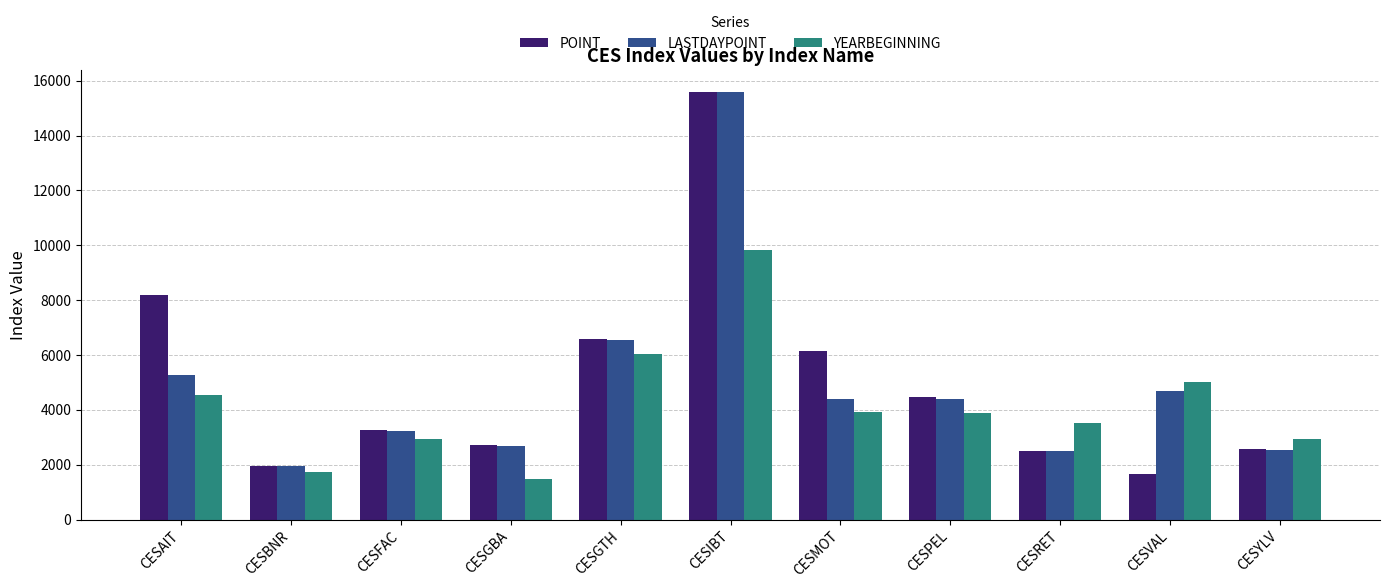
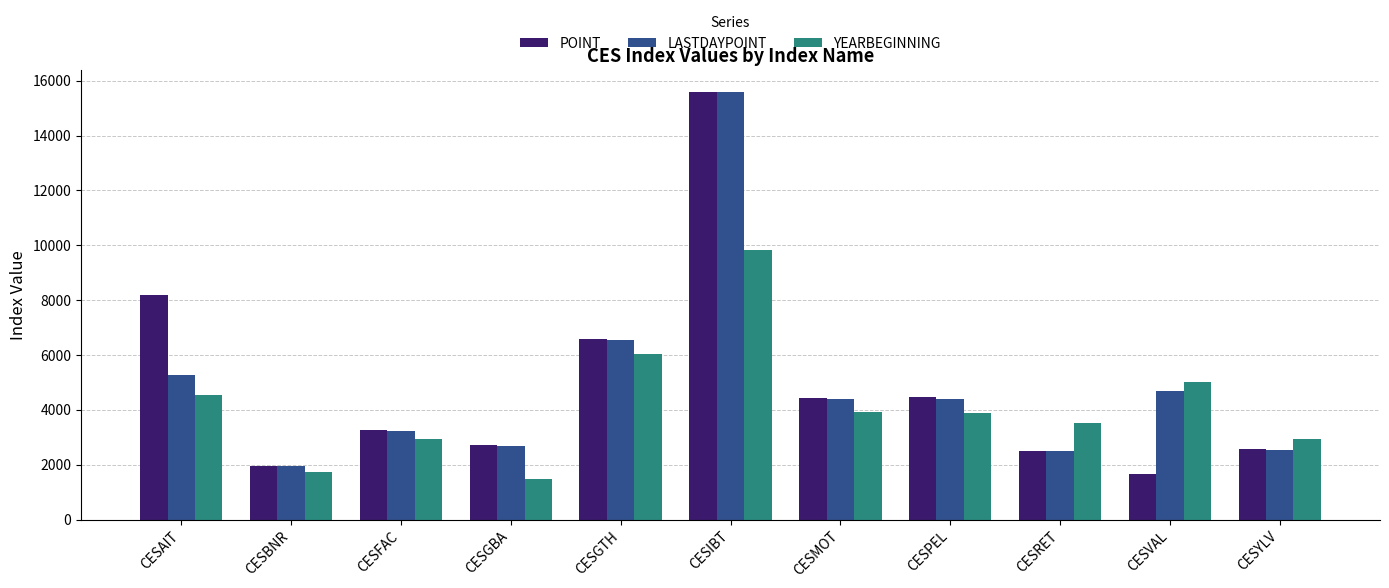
POINT, CESMOT: 6100 -> 4400
